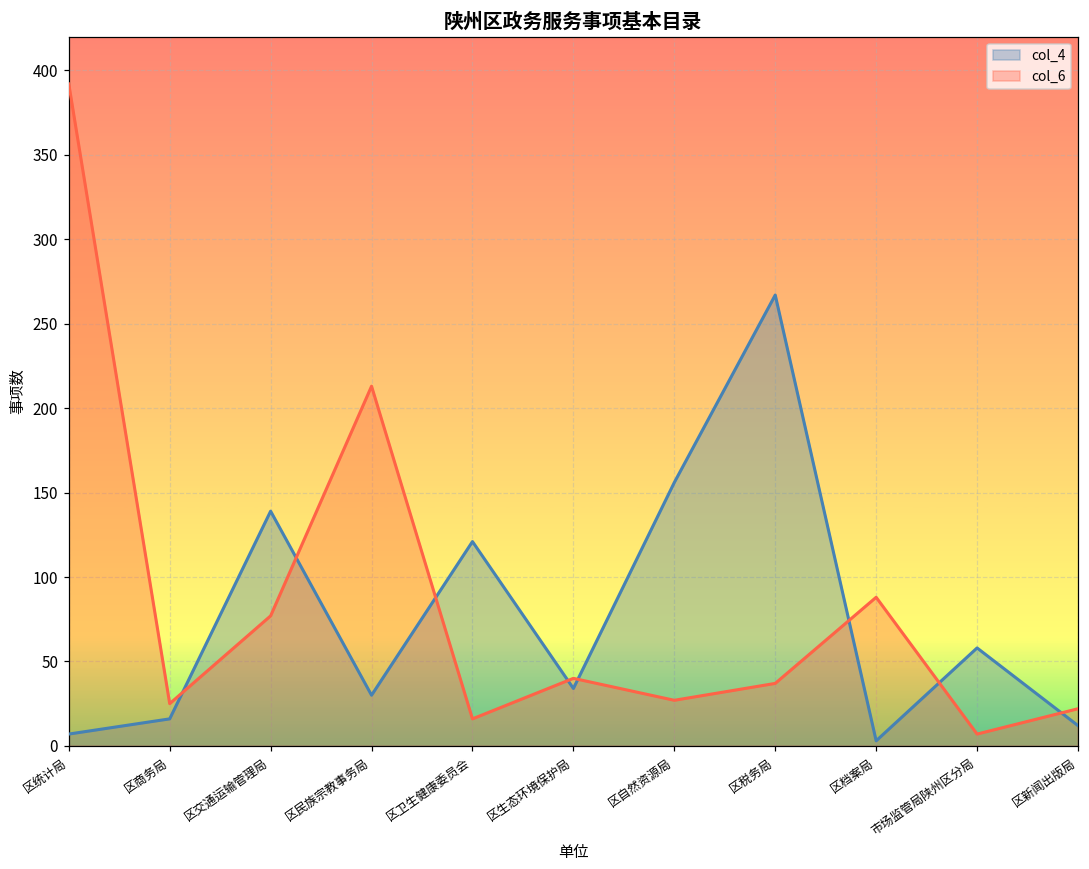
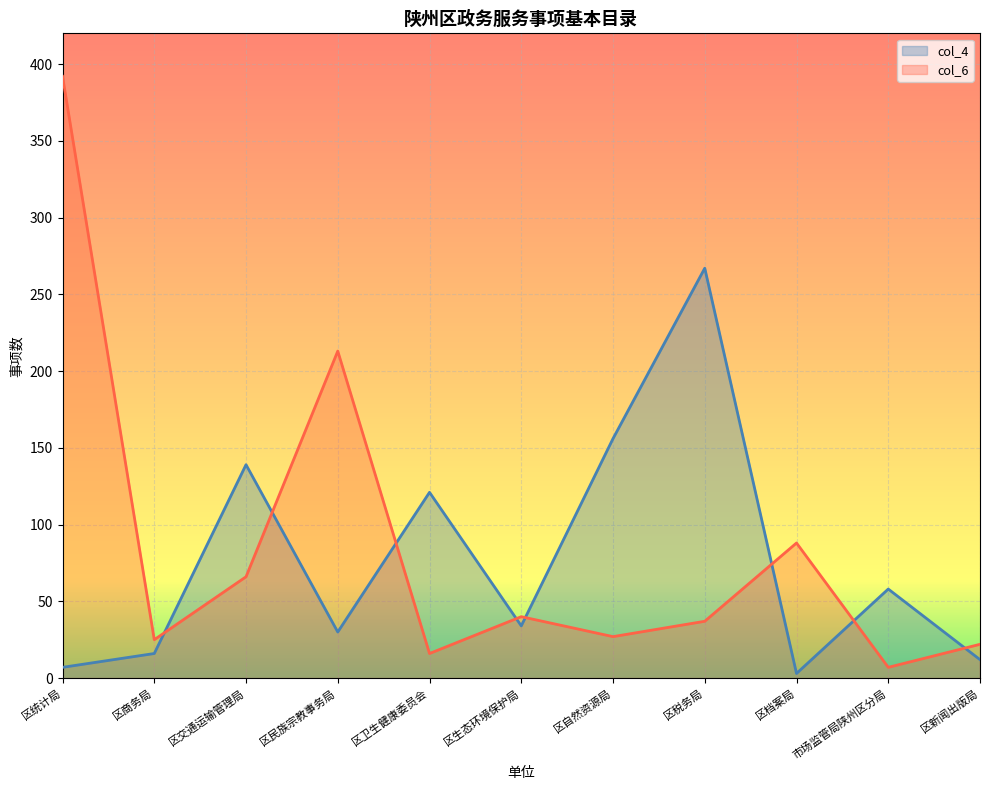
col_6, 区交通运输管理局: 77 -> 66
